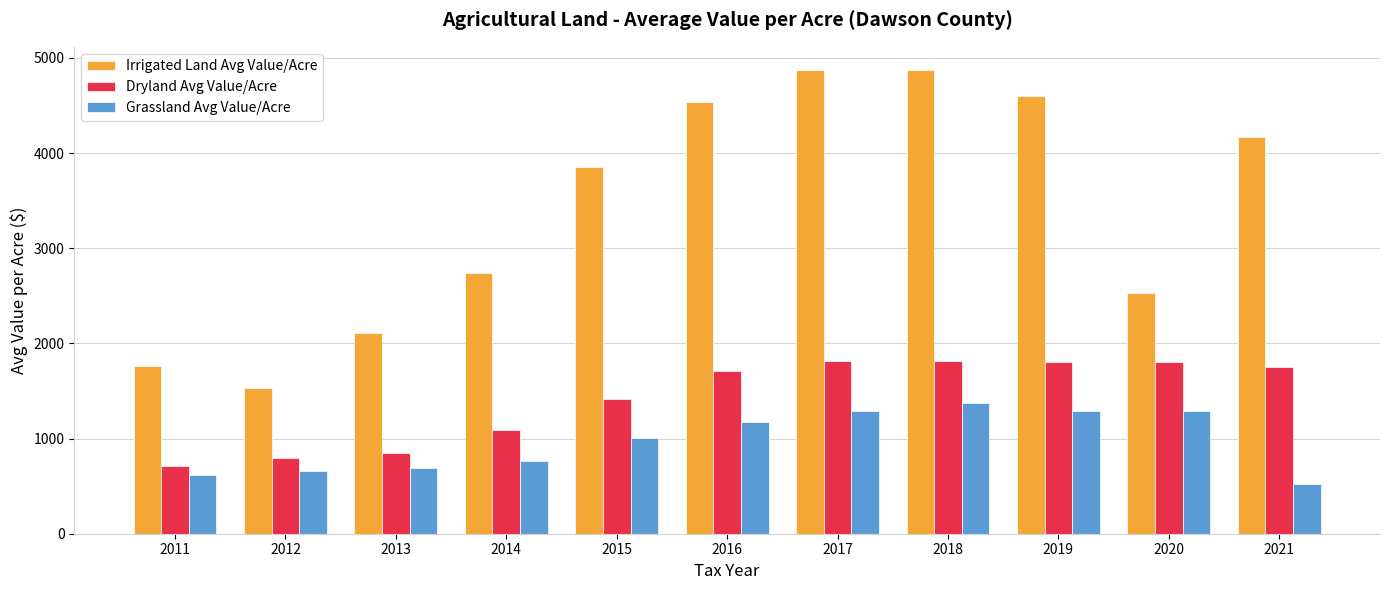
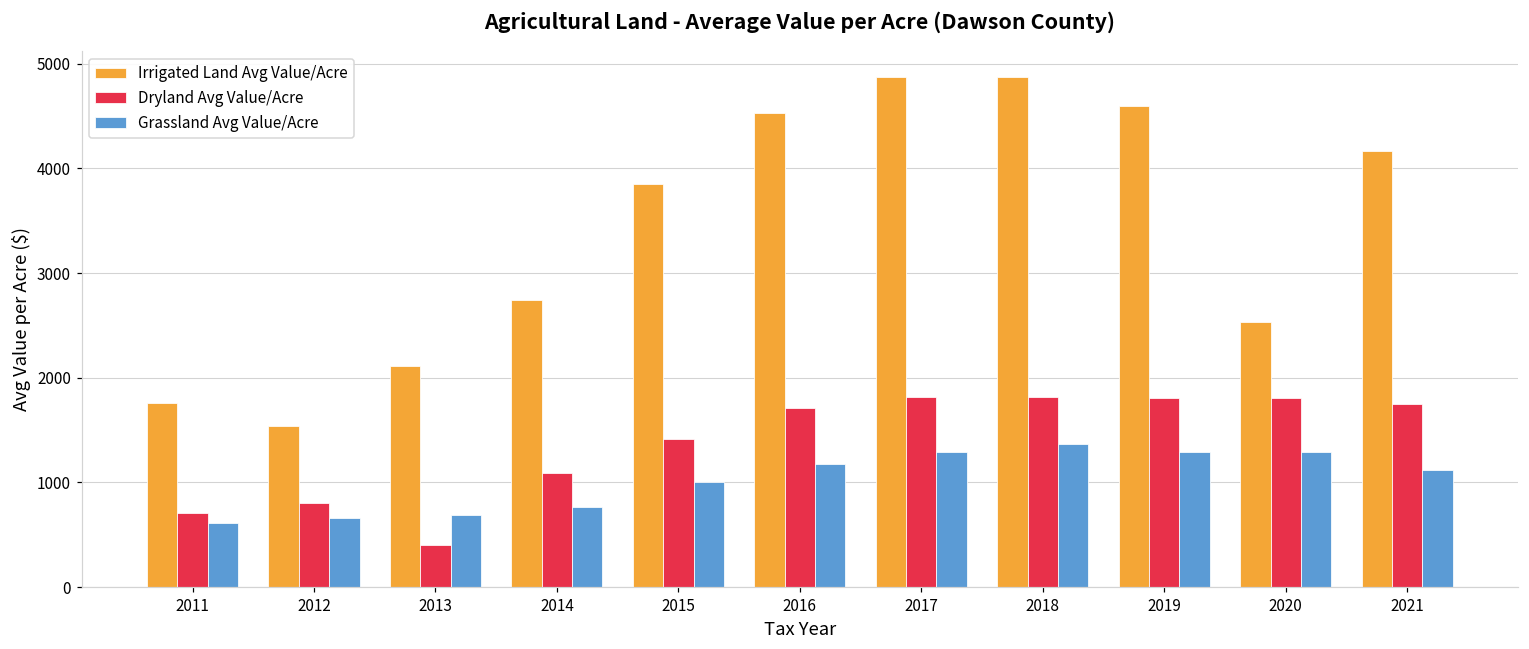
Dryland Avg Value/Acre, 2013: 900 -> 400
Grassland Avg Value/Acre, 2021: 500 -> 1100
